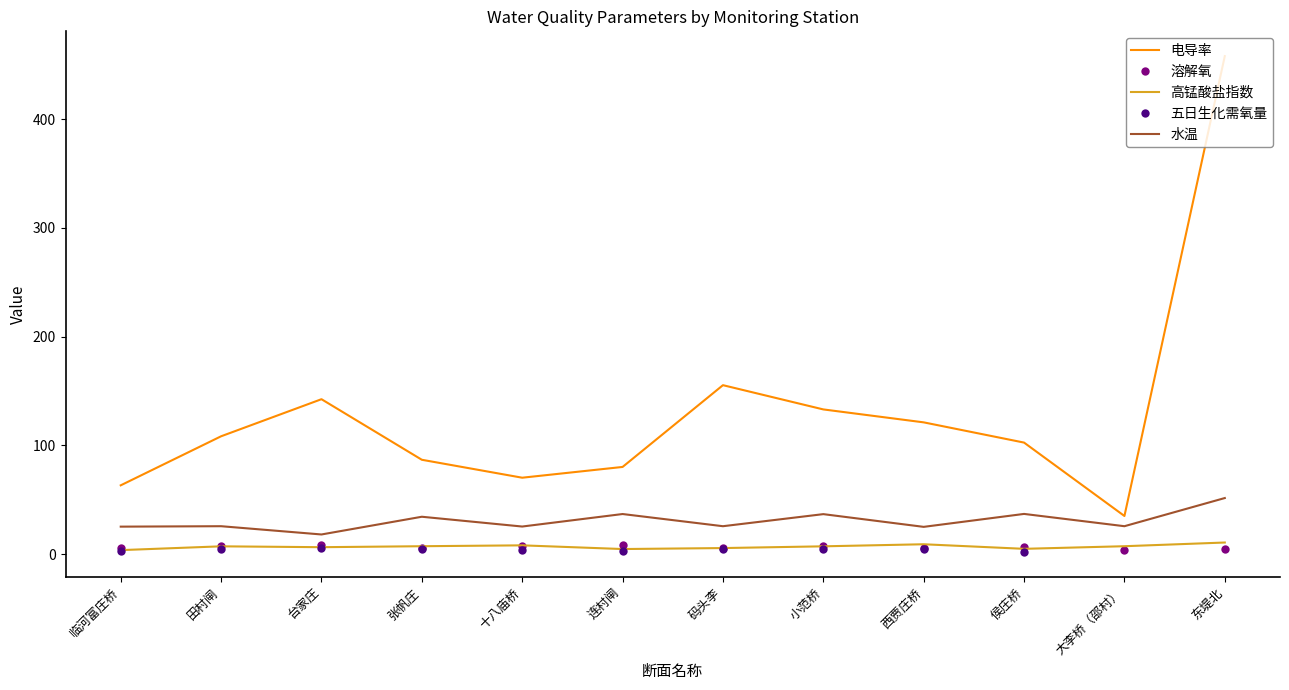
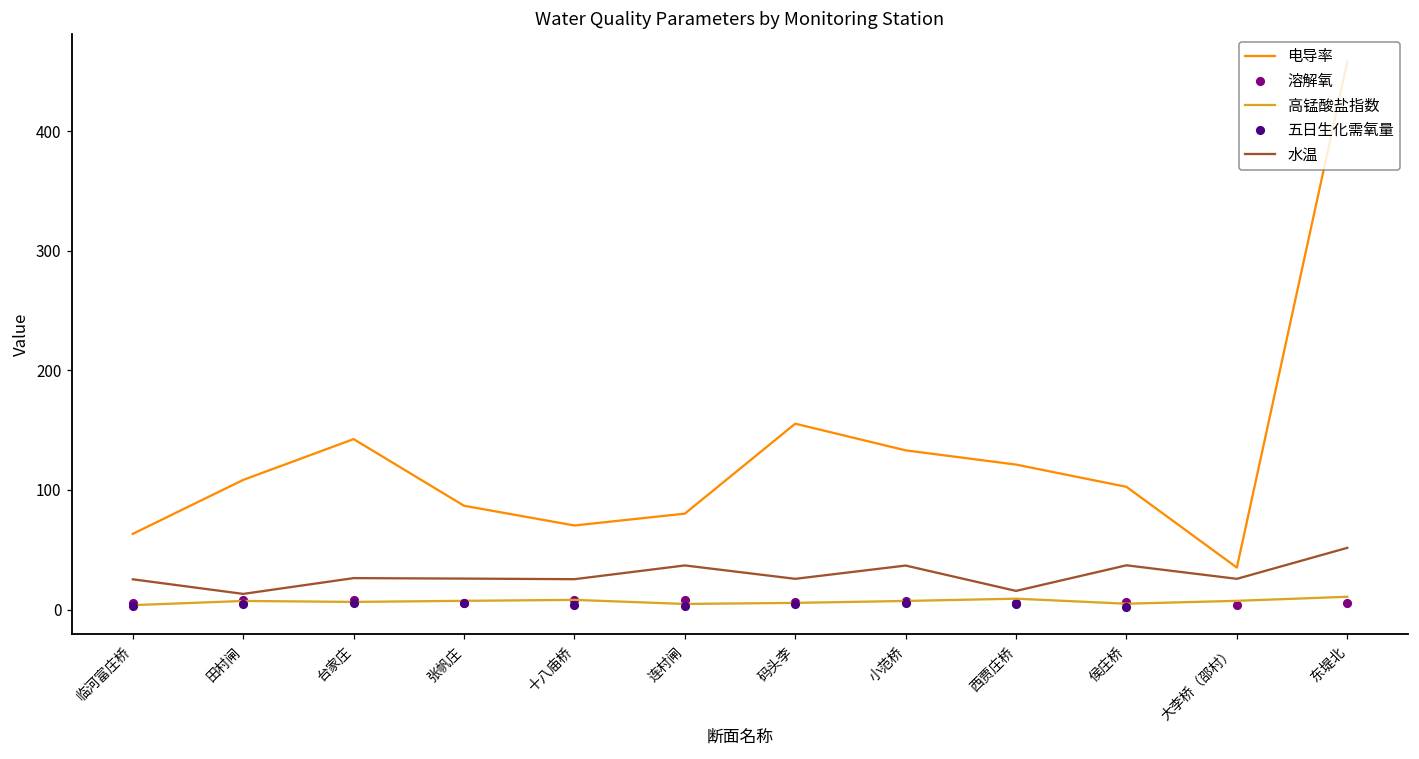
水温, 田村闸: 26 -> 13
水温, 台家庄: 18 -> 26
水温, 张帆庄: 34 -> 26
水温, 西贾庄桥: 25 -> 16
